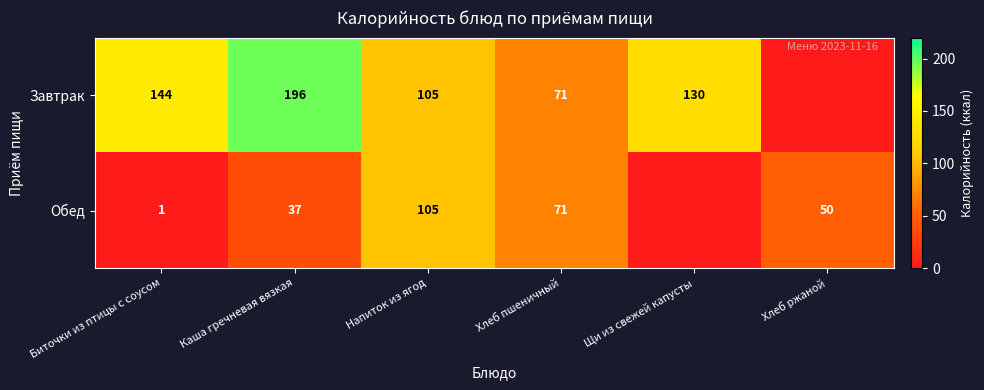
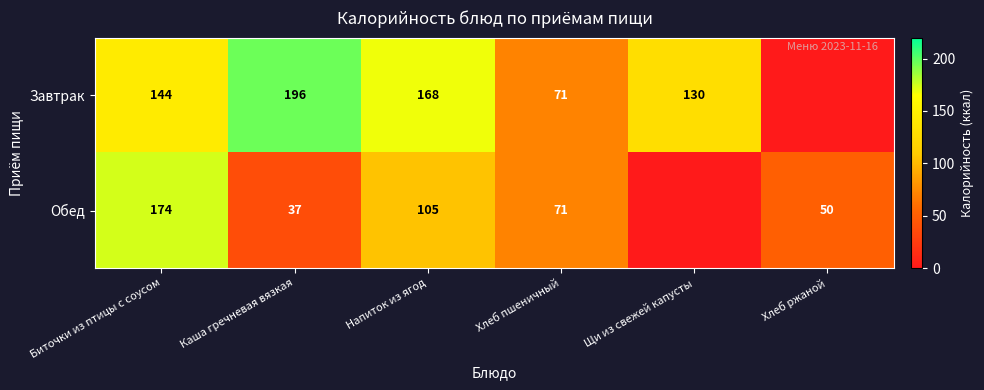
Завтрак, Напиток из ягод: 105 -> 168
Обед, Биточки из птицы с соусом: 1 -> 174
